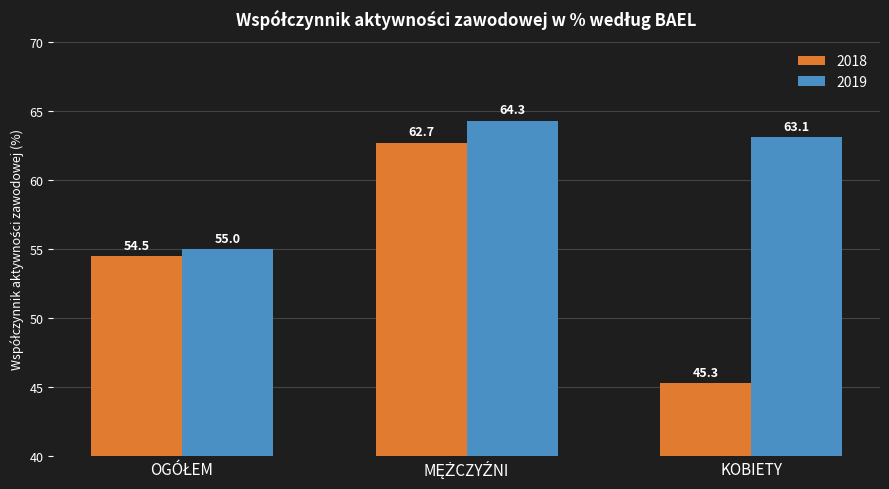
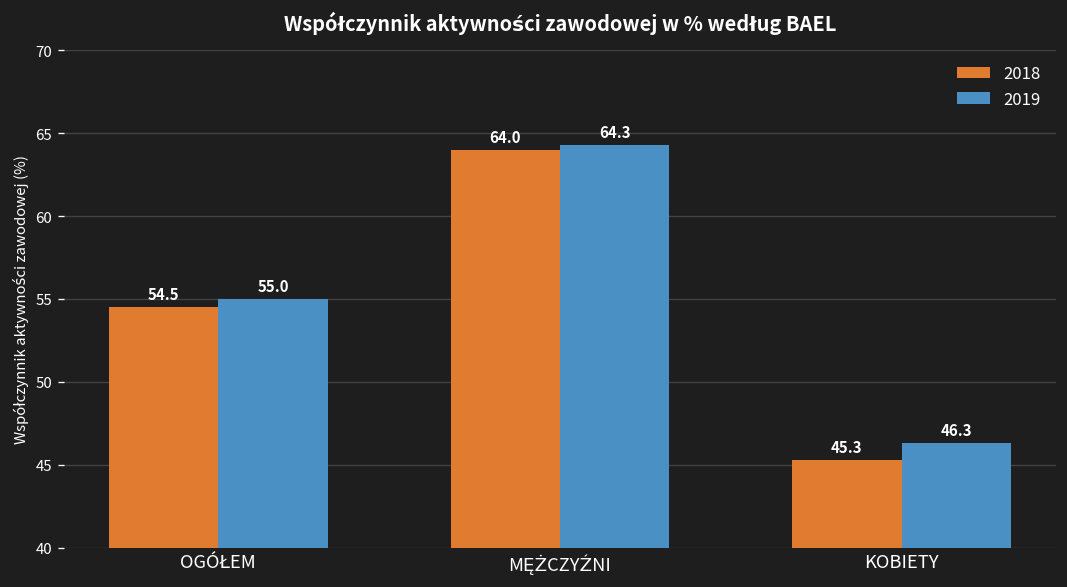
2018, MĘŻCZYŹNI: 62.7 -> 64.0
2019, KOBIETY: 63.1 -> 46.3
